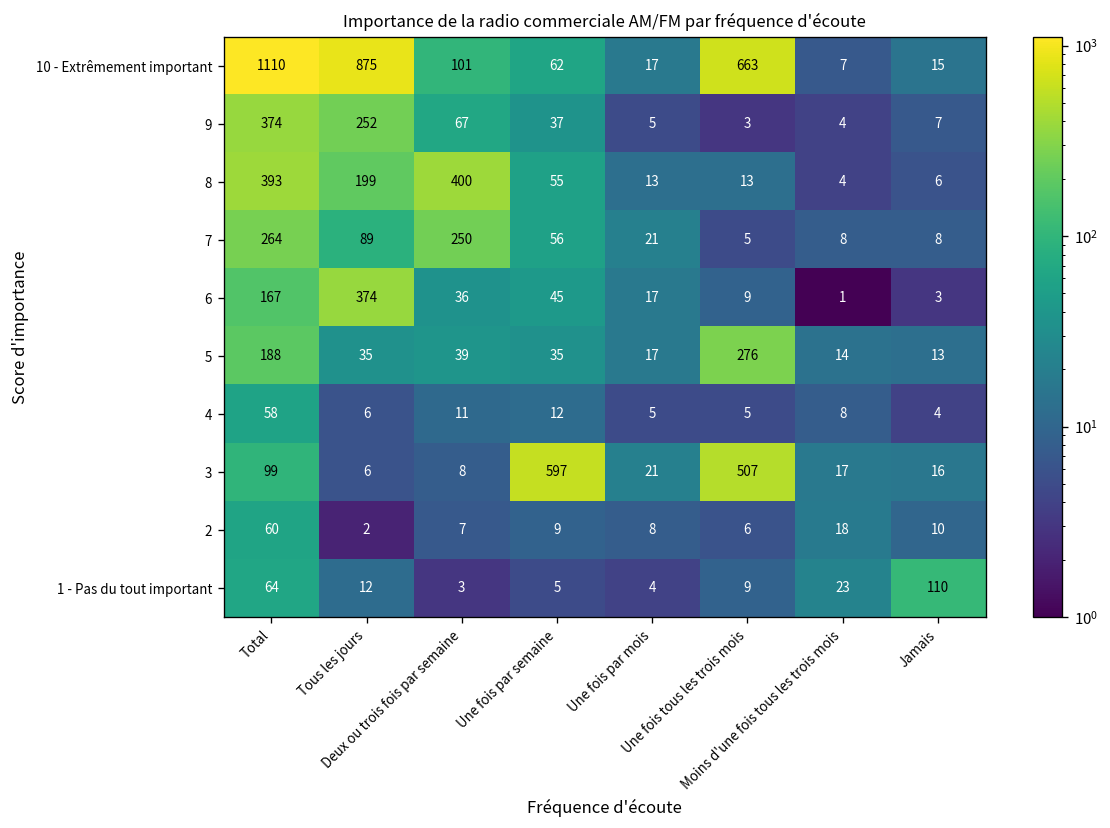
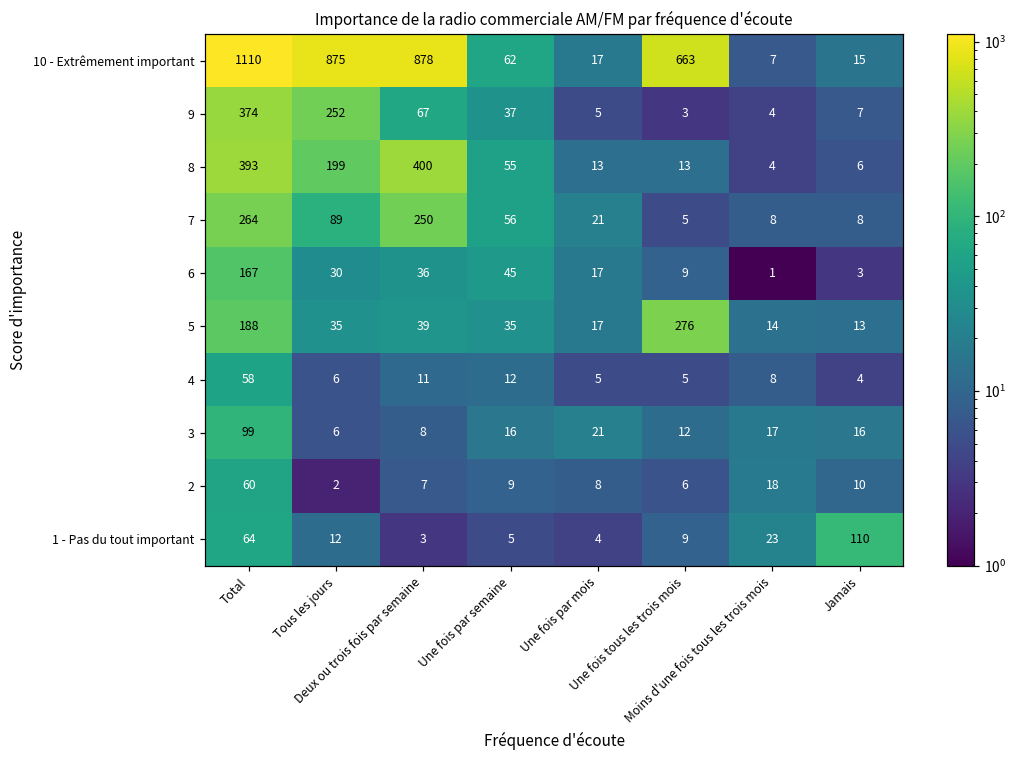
10 - Extrêmement important, Deux ou trois fois par semaine: 101 -> 878
6, Tous les jours: 374 -> 30
3, Une fois par semaine: 597 -> 16
3, Une fois tous les trois mois: 507 -> 12
